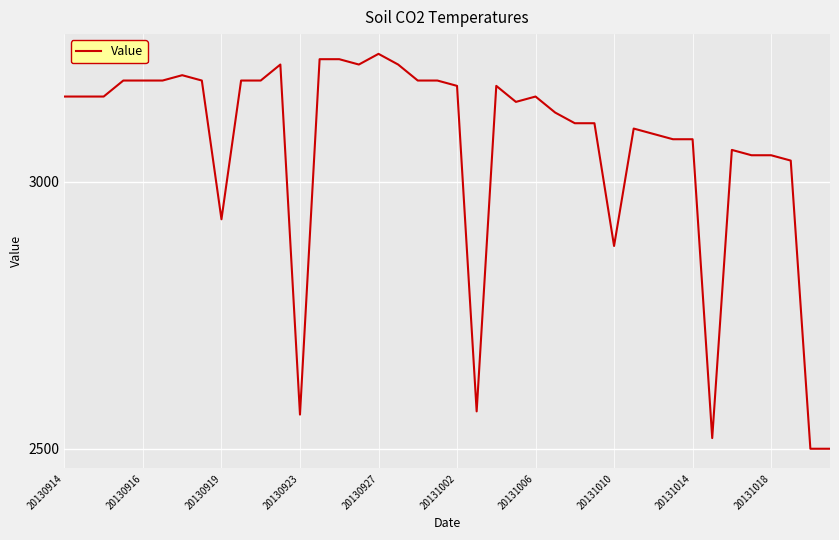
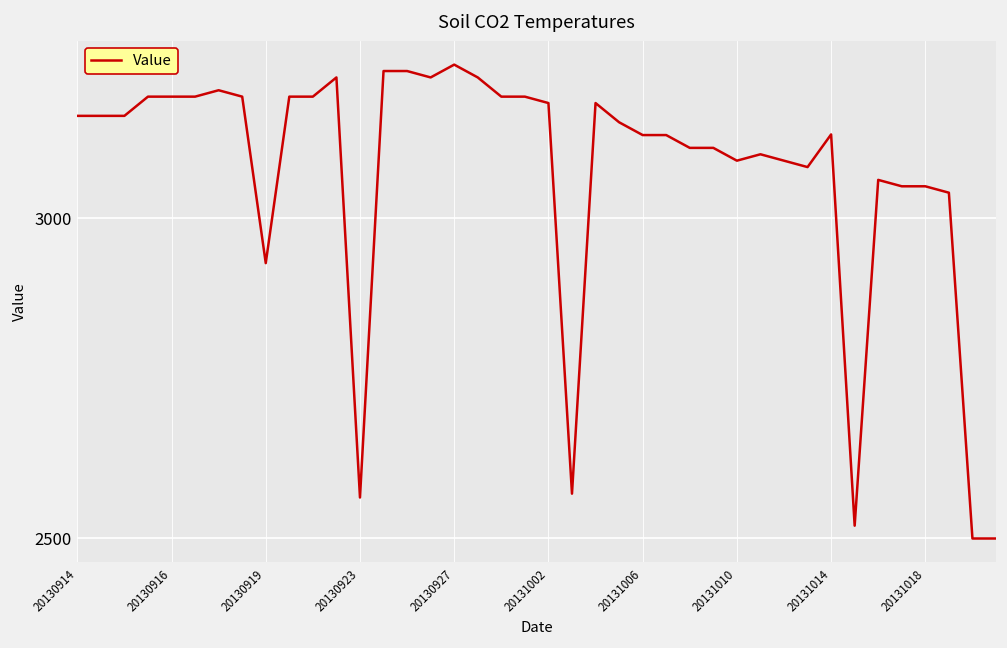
20131006: 3160 -> 3130
20131010: 2880 -> 3090
20131014: 3080 -> 3130
